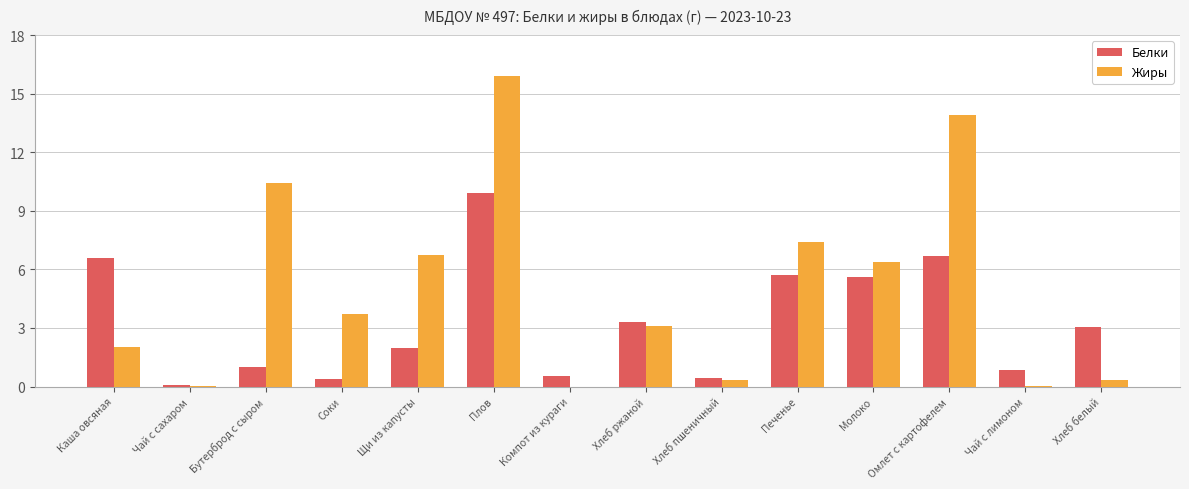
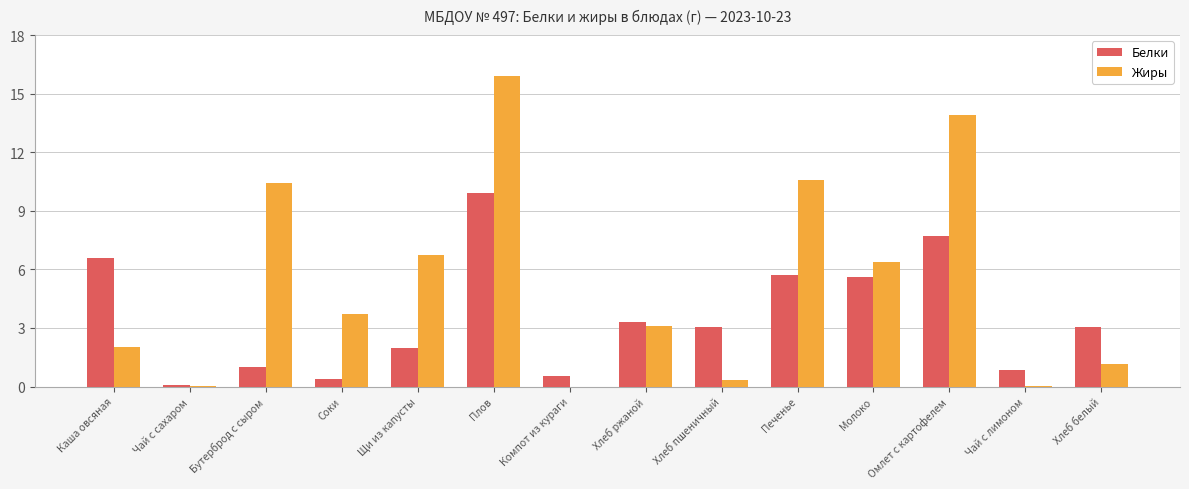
Белки, Хлеб пшеничный: 0.5 -> 3.0
Жиры, Печенье: 7.4 -> 10.6
Белки, Омлет с картофелем: 6.7 -> 7.7
Жиры, Хлеб белый: 0.3 -> 1.1
